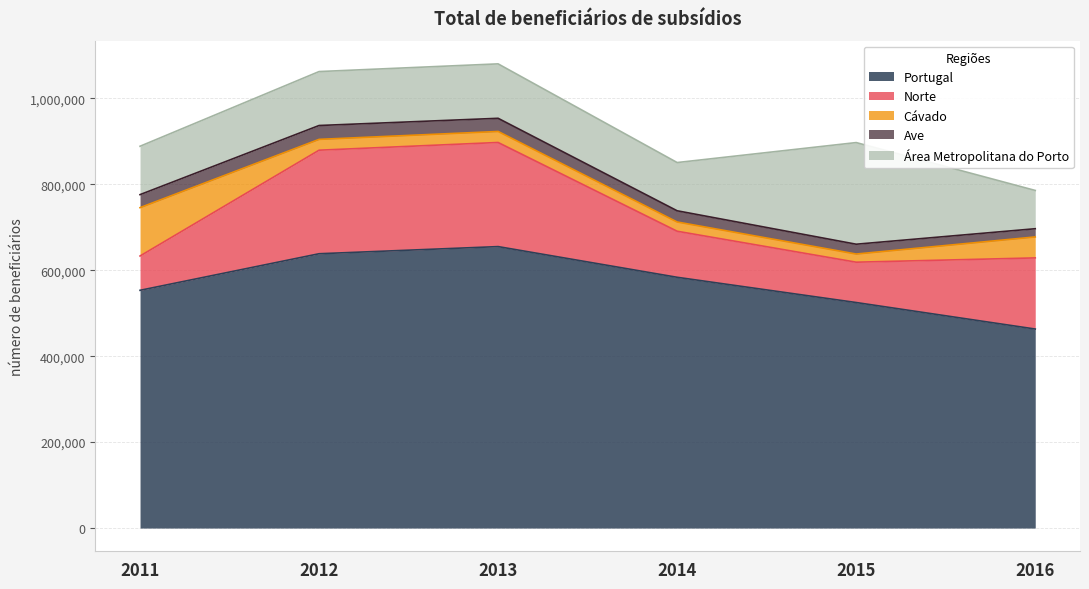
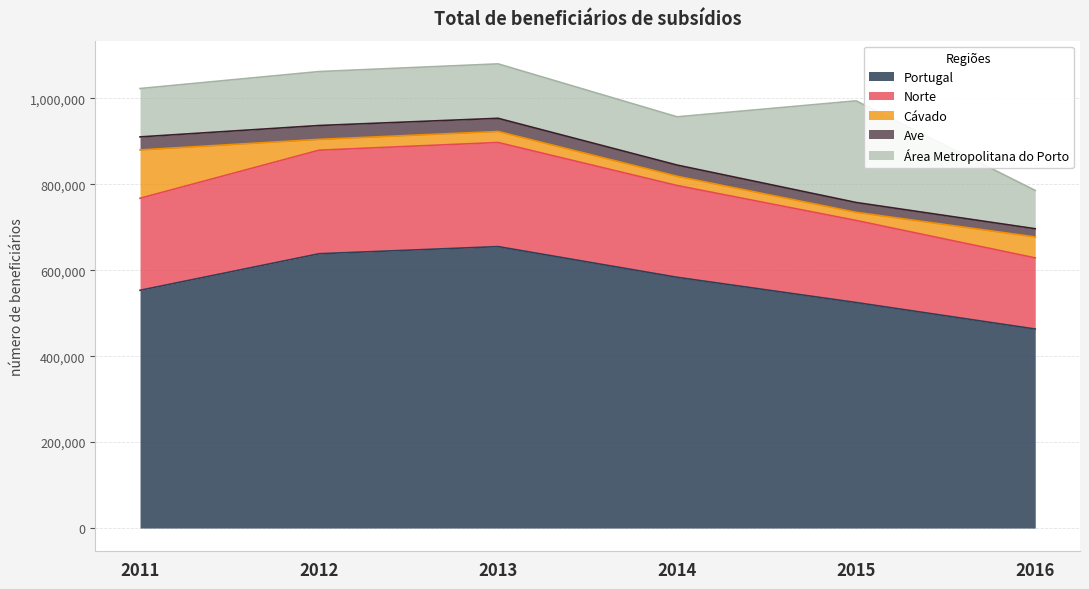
Norte, 2011: 80,000 -> 210,000
Norte, 2014: 110,000 -> 210,000
Norte, 2015: 90,000 -> 190,000
